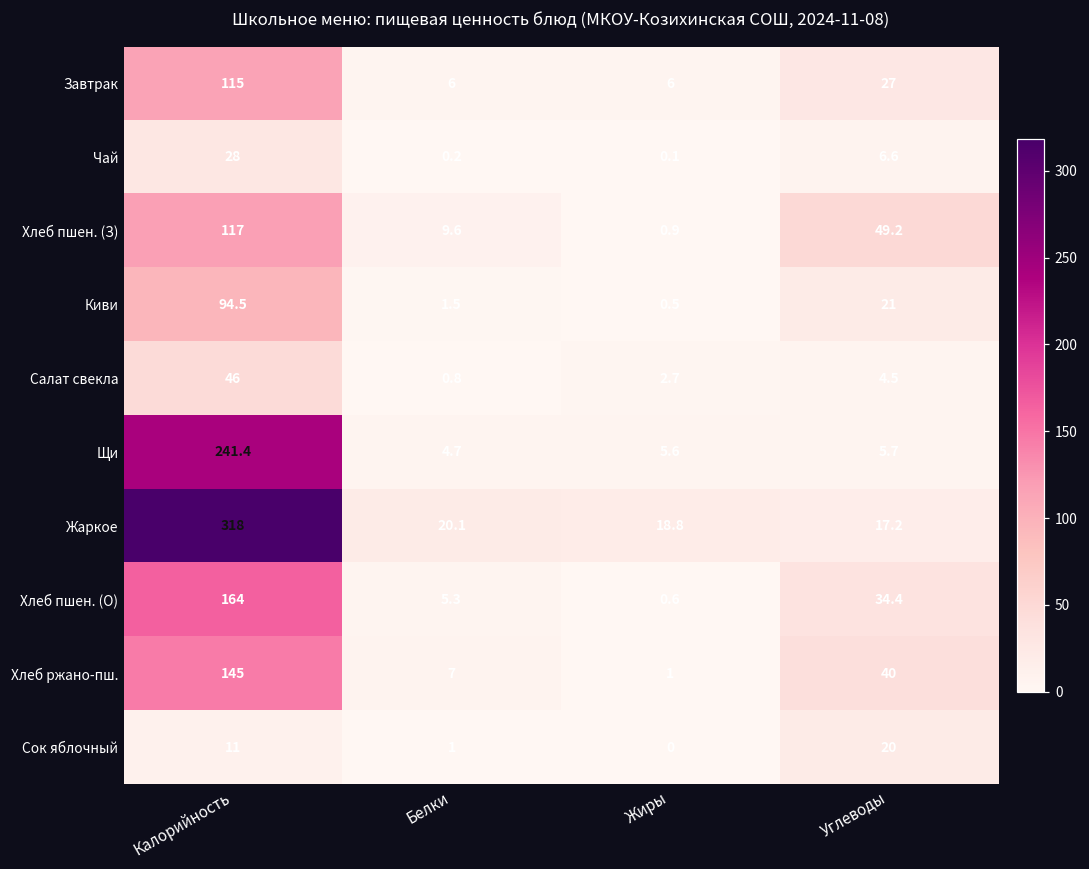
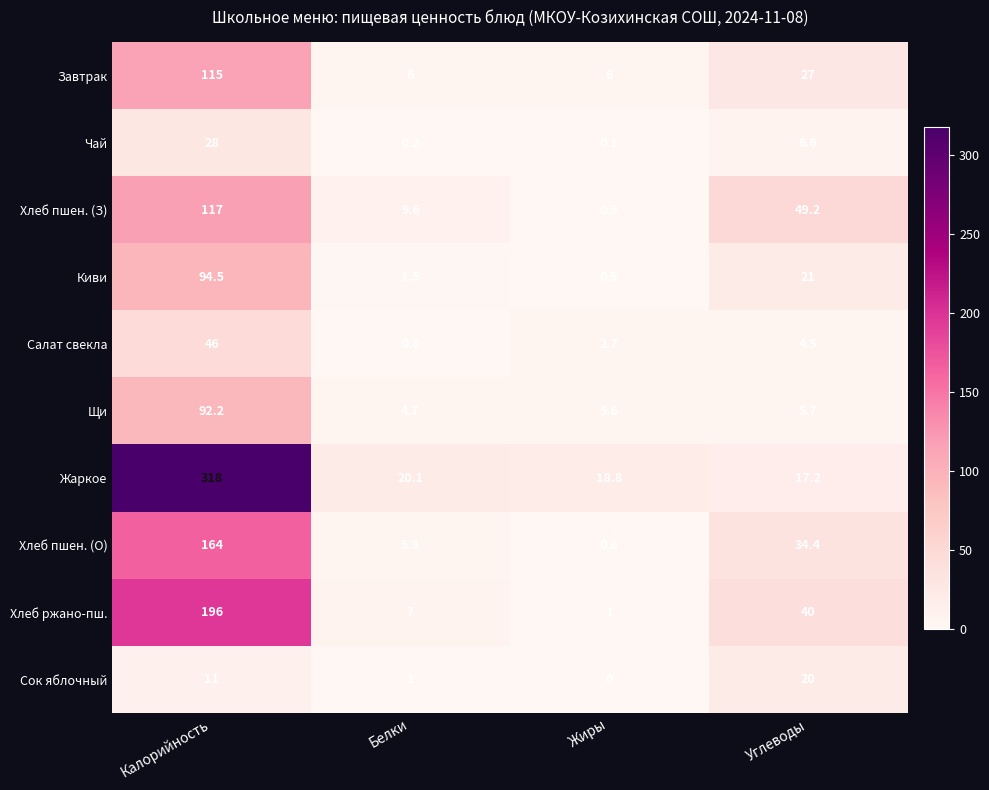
Щи, Калорийность: 241.4 -> 92.2
Хлеб ржано-пш., Калорийность: 145 -> 196
